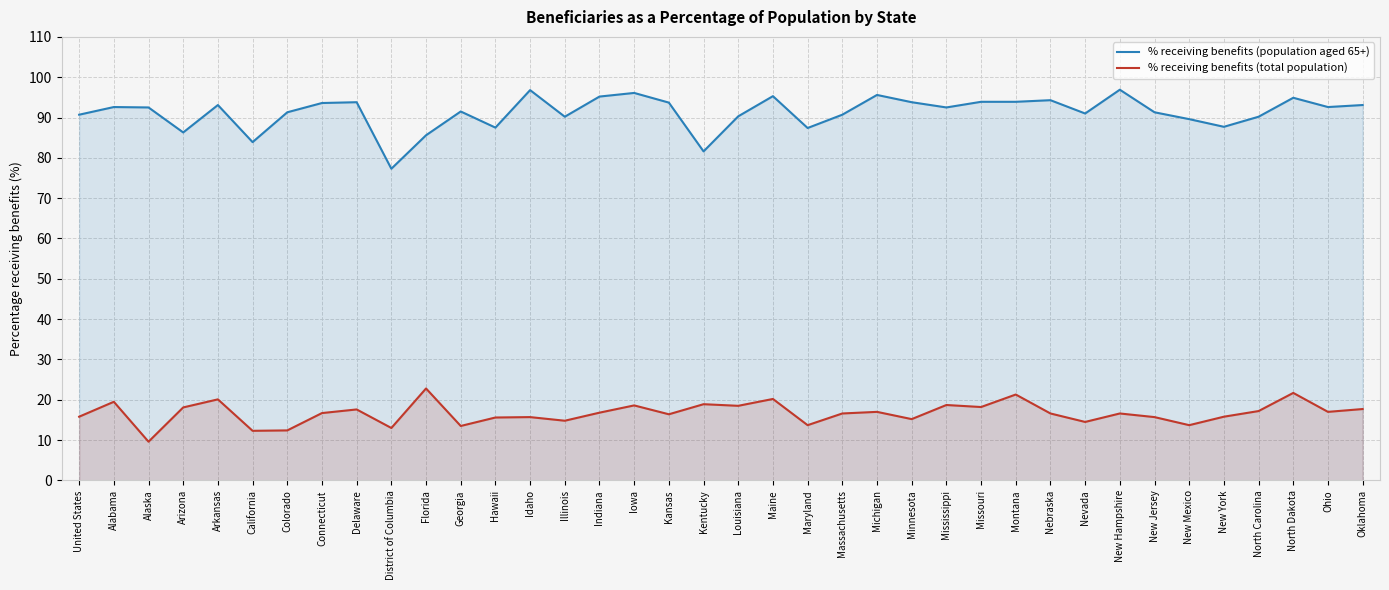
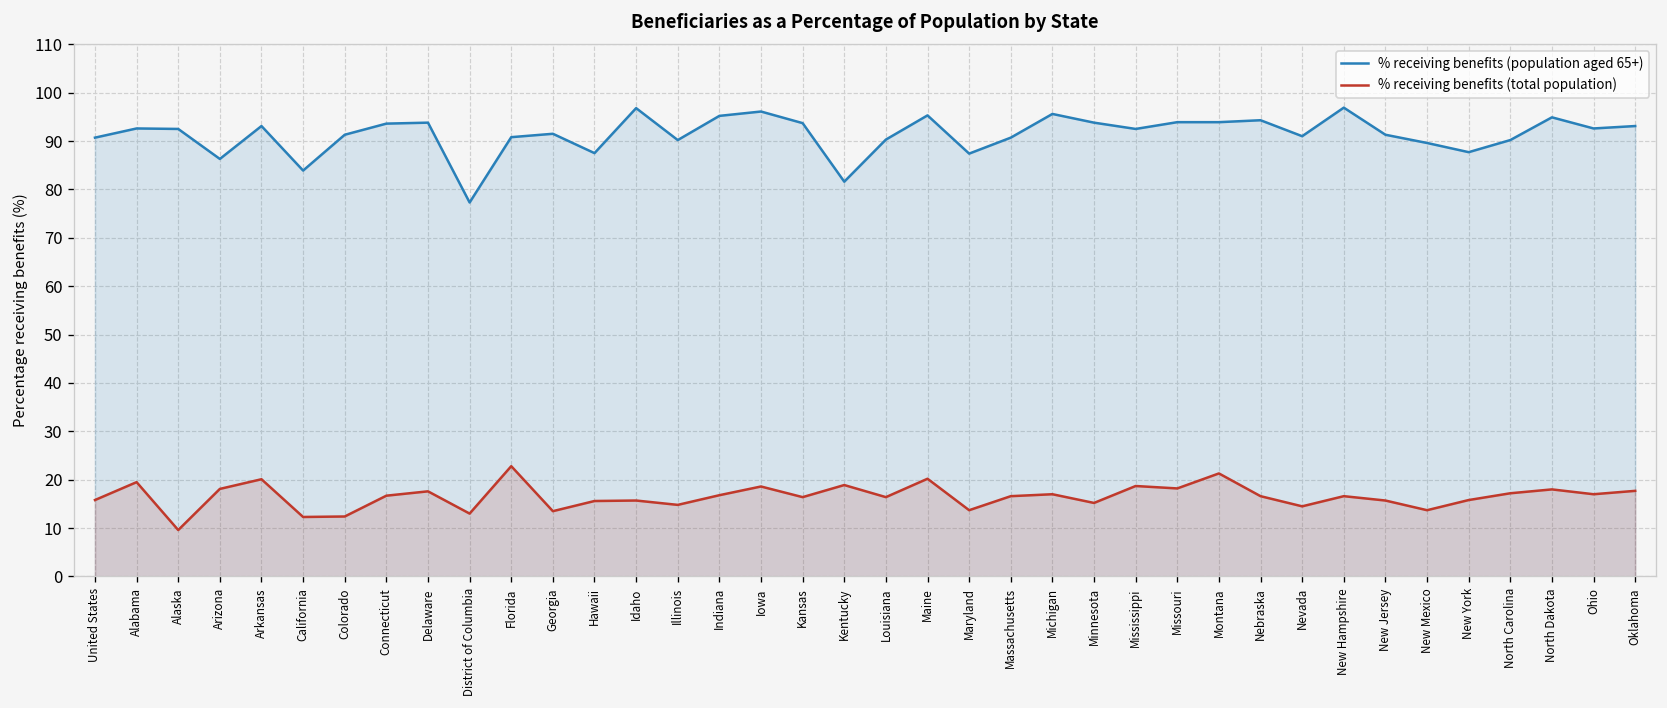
% receiving benefits (population aged 65+), Florida: 86 -> 91
% receiving benefits (total population), Louisiana: 19 -> 16
% receiving benefits (total population), North Dakota: 22 -> 18
